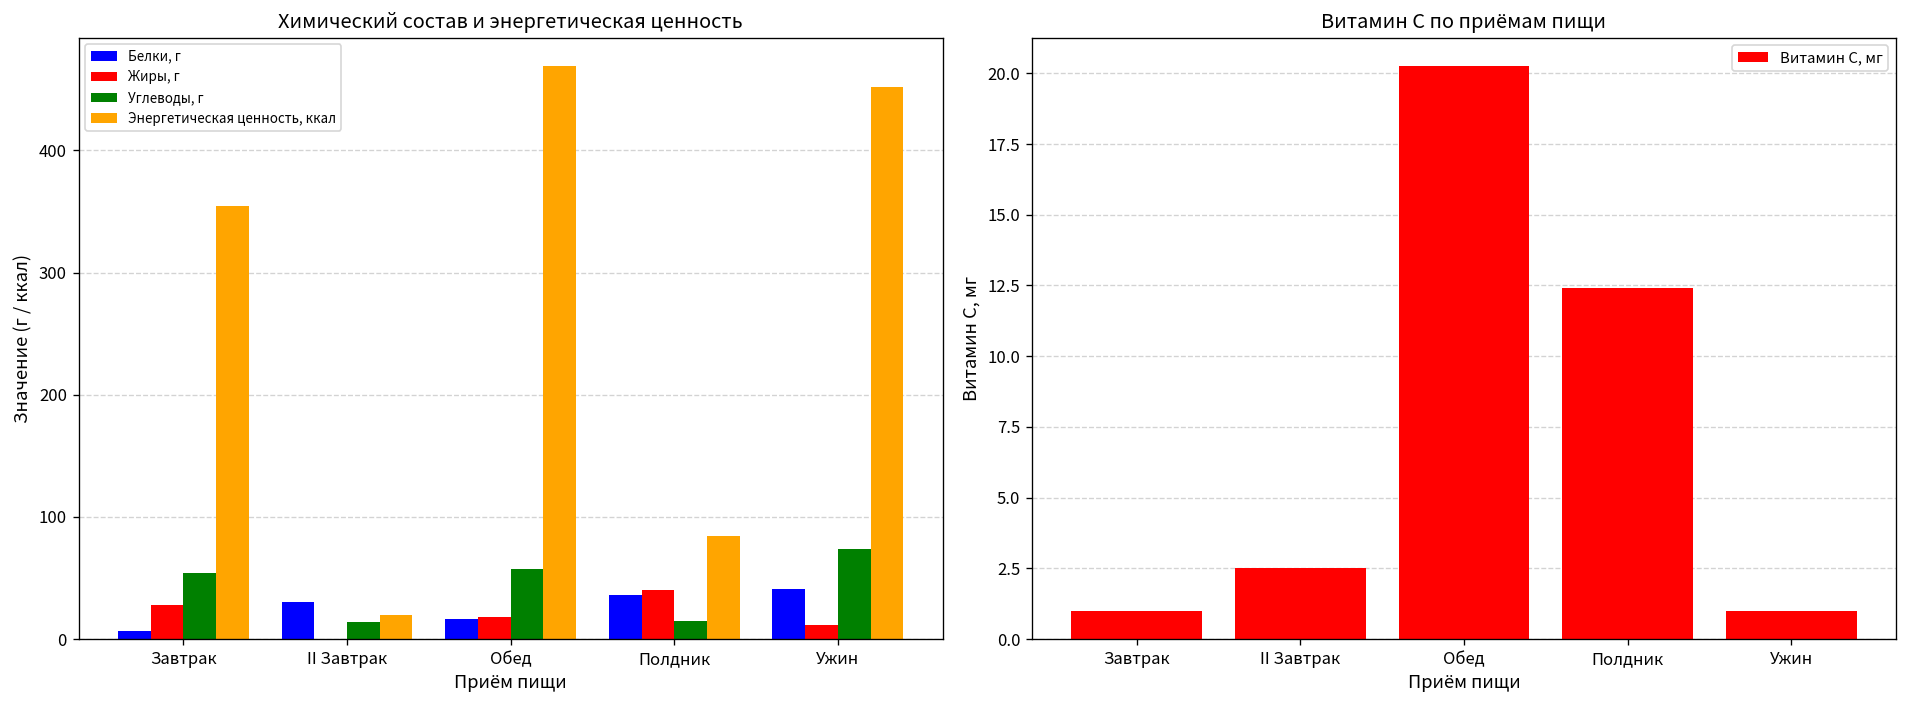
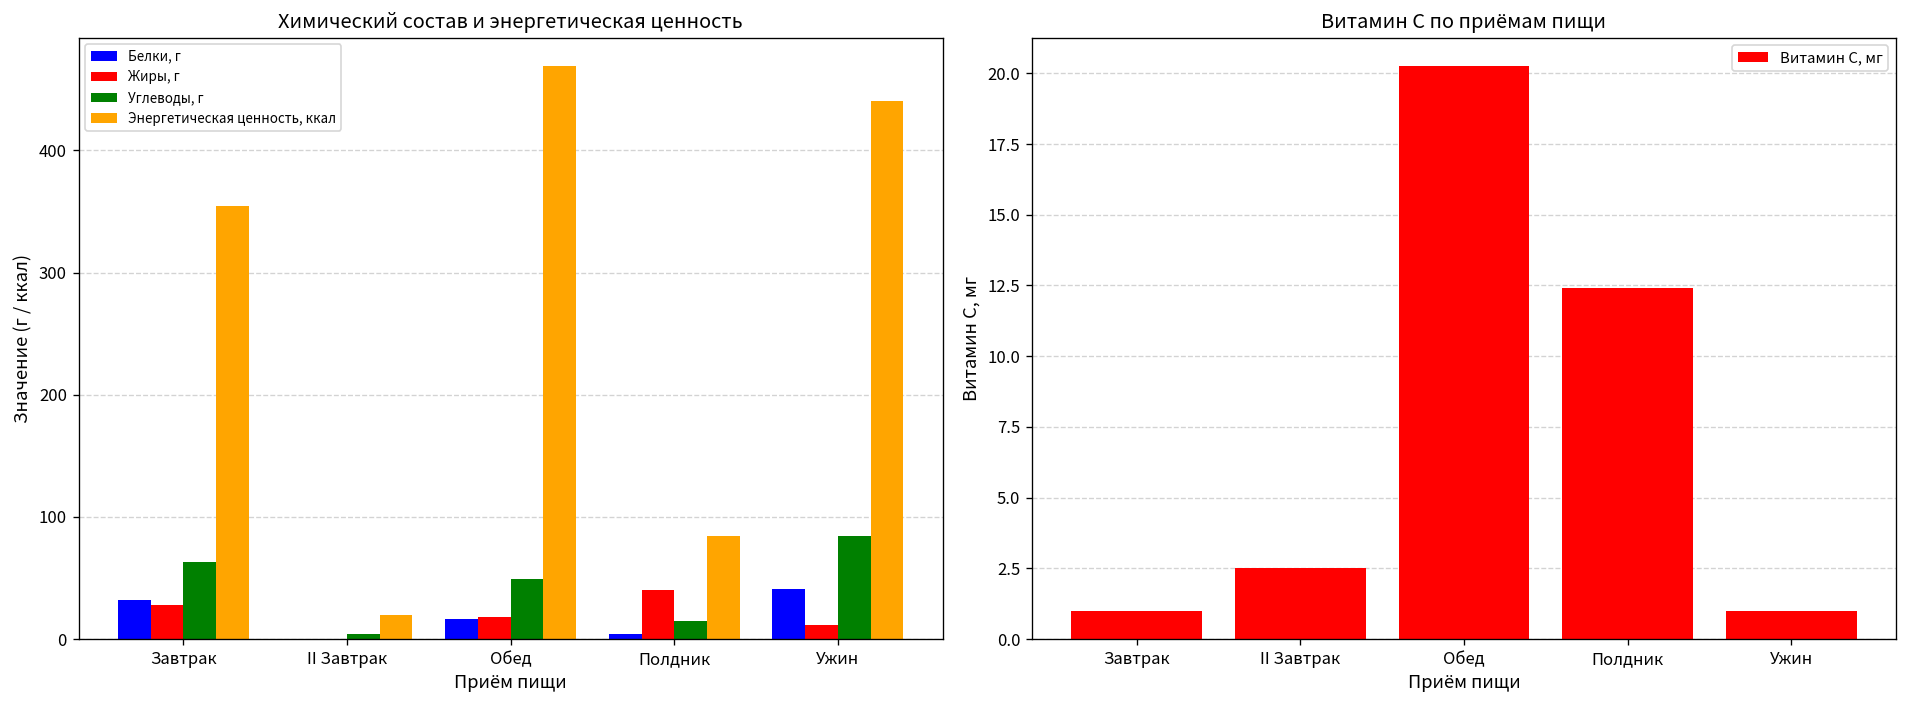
Химический состав и энергетическая ценность, Белки, г, Завтрак: 7 -> 32
Химический состав и энергетическая ценность, Углеводы, г, Завтрак: 54 -> 63
Химический состав и энергетическая ценность, Белки, г, II Завтрак: 30 -> 0
Химический состав и энергетическая ценность, Углеводы, г, II Завтрак: 14 -> 4
Химический состав и энергетическая ценность, Углеводы, г, Обед: 58 -> 49
Химический состав и энергетическая ценность, Белки, г, Полдник: 36 -> 4
Химический состав и энергетическая ценность, Углеводы, г, Ужин: 74 -> 84
Химический состав и энергетическая ценность, Энергетическая ценность, ккал, Ужин: 452 -> 441
